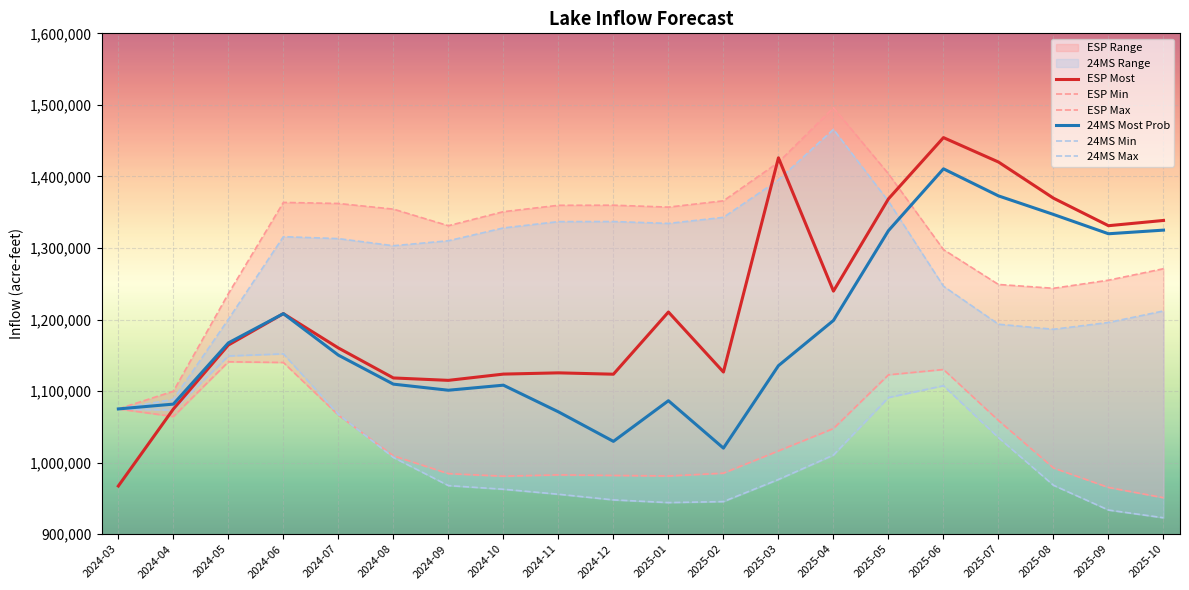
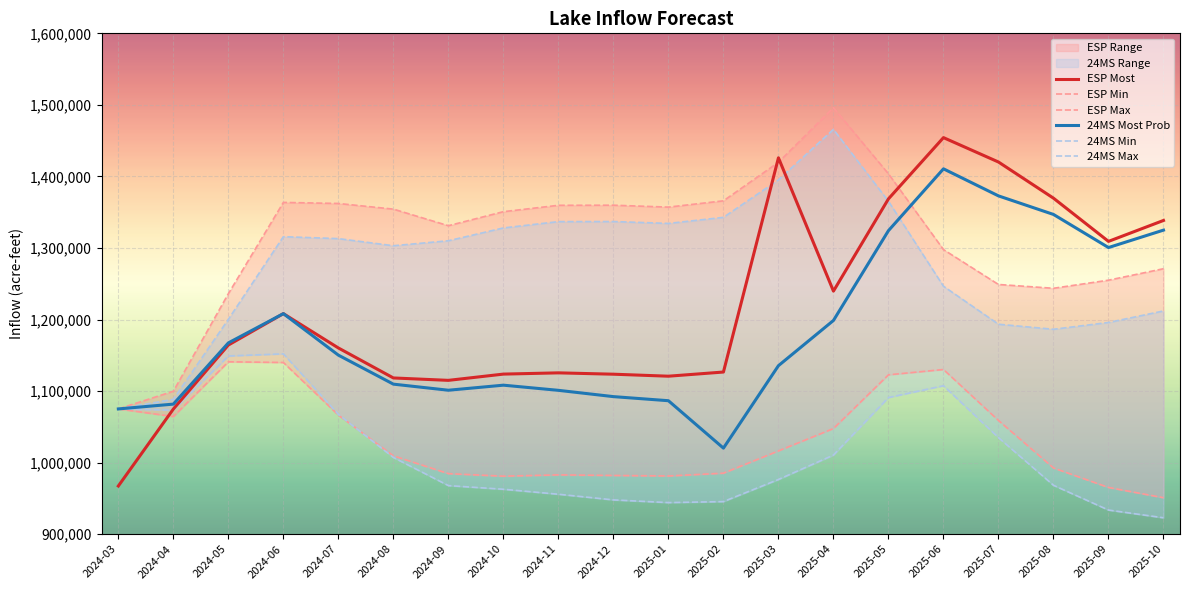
24MS Most Prob, 2024-11: 1,070,000 -> 1,100,000
24MS Most Prob, 2024-12: 1,030,000 -> 1,090,000
ESP Most, 2025-01: 1,210,000 -> 1,120,000
ESP Most, 2025-09: 1,330,000 -> 1,310,000
24MS Most Prob, 2025-09: 1,320,000 -> 1,300,000
